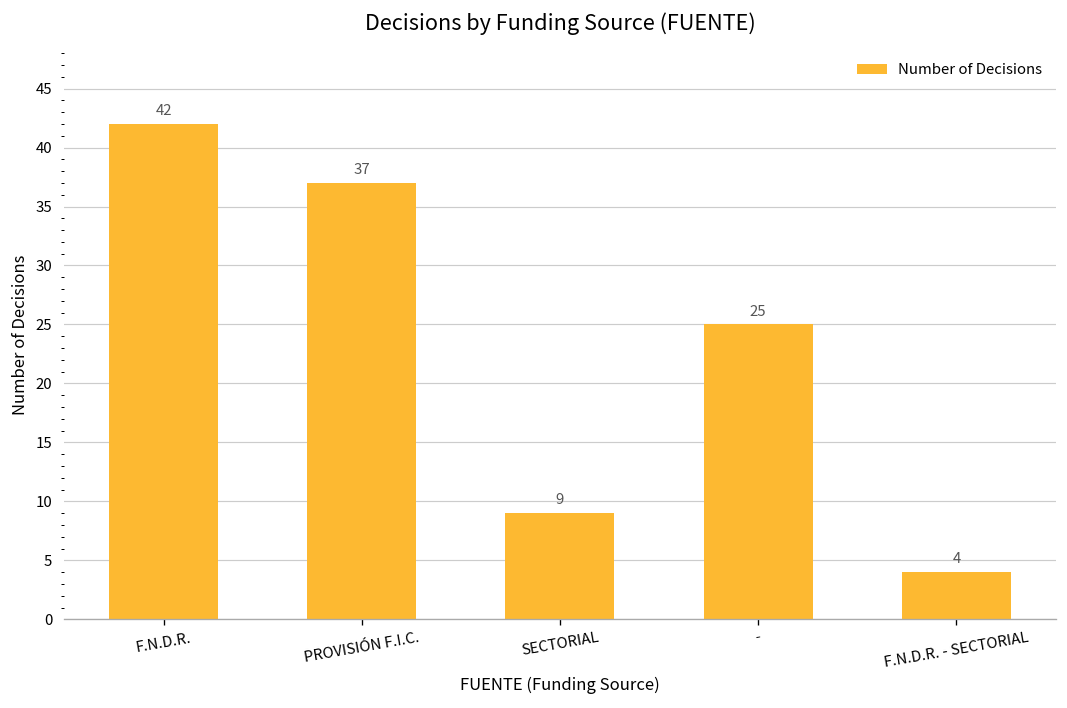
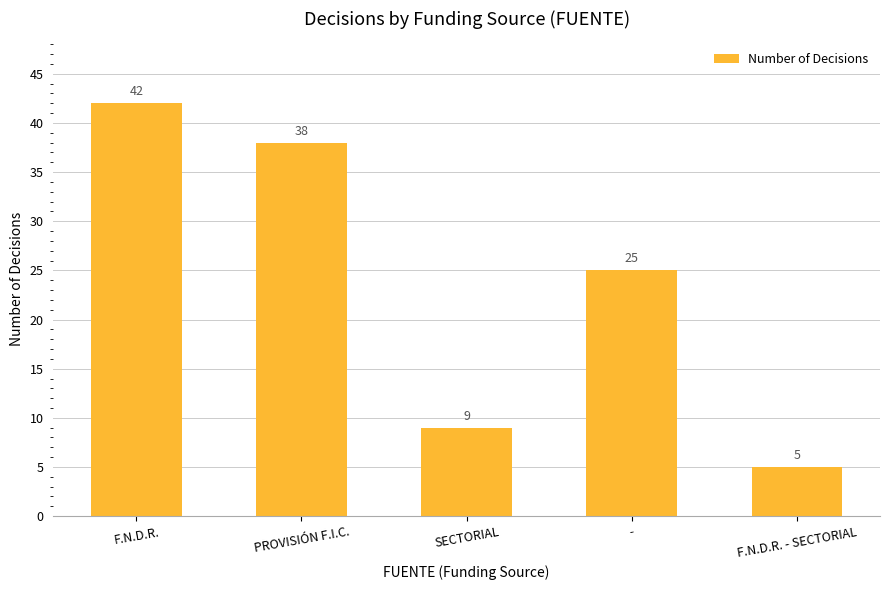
PROVISIÓN F.I.C.: 37 -> 38
F.N.D.R. - SECTORIAL: 4 -> 5
